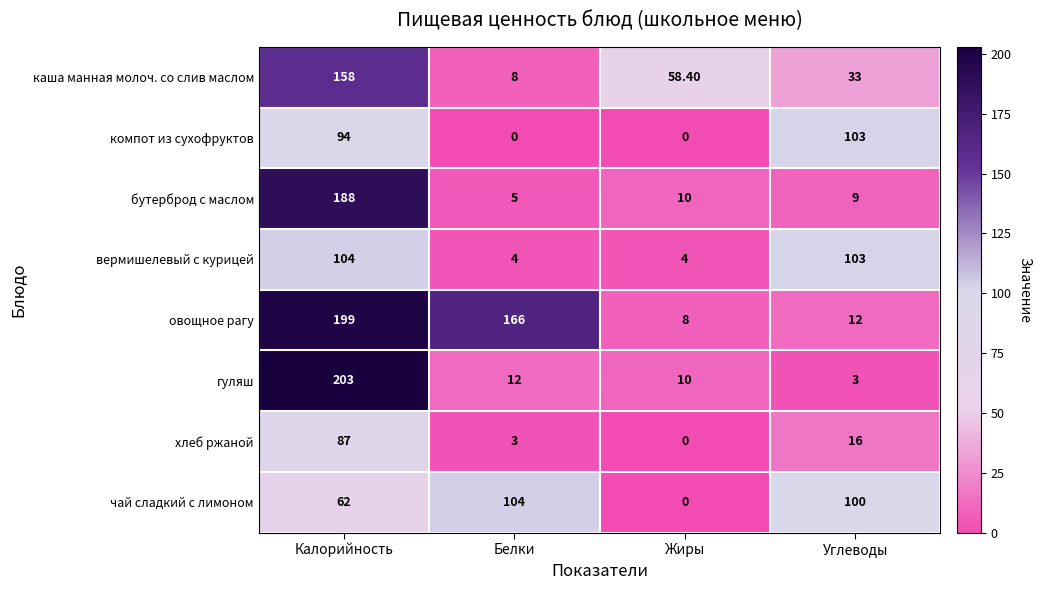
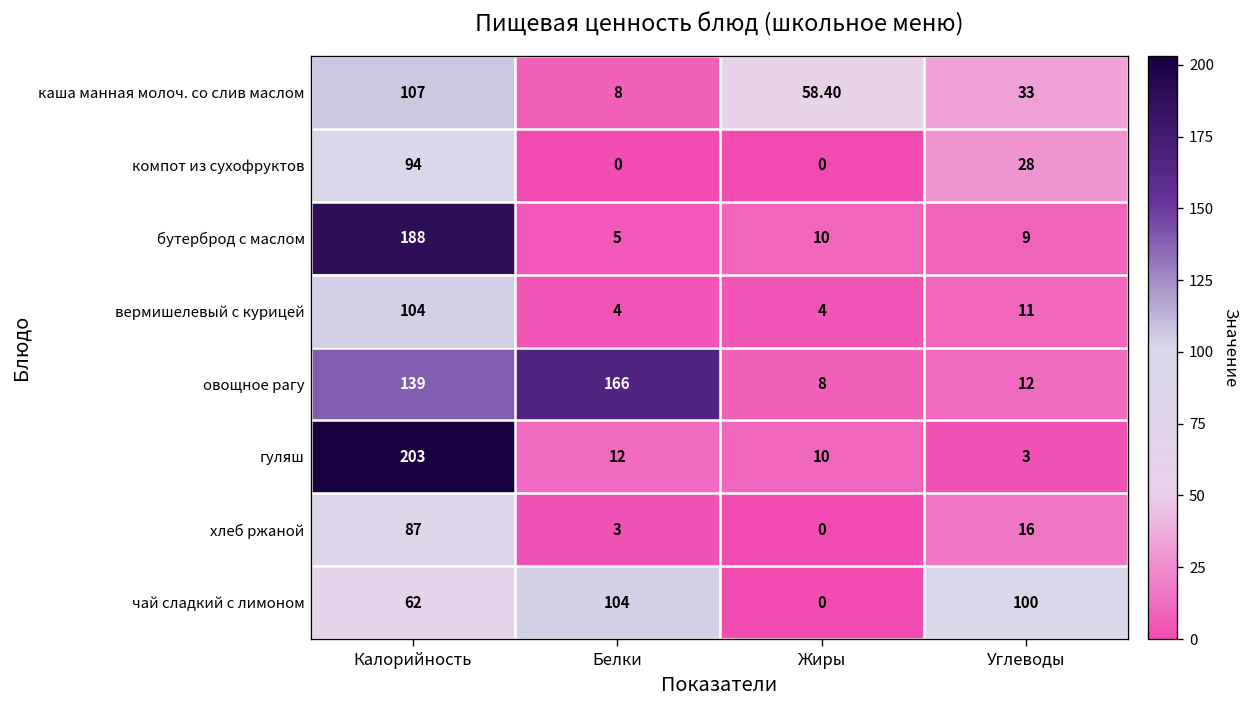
каша манная молоч. со слив маслом, Калорийность: 158 -> 107
компот из сухофруктов, Углеводы: 103 -> 28
вермишелевый с курицей, Углеводы: 103 -> 11
овощное рагу, Калорийность: 199 -> 139
